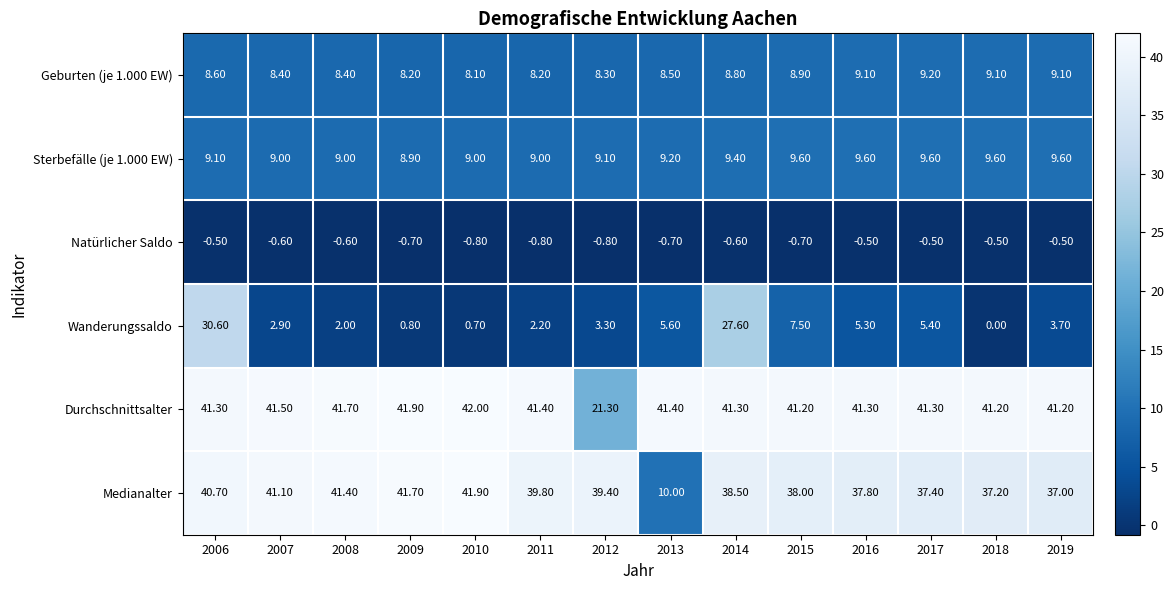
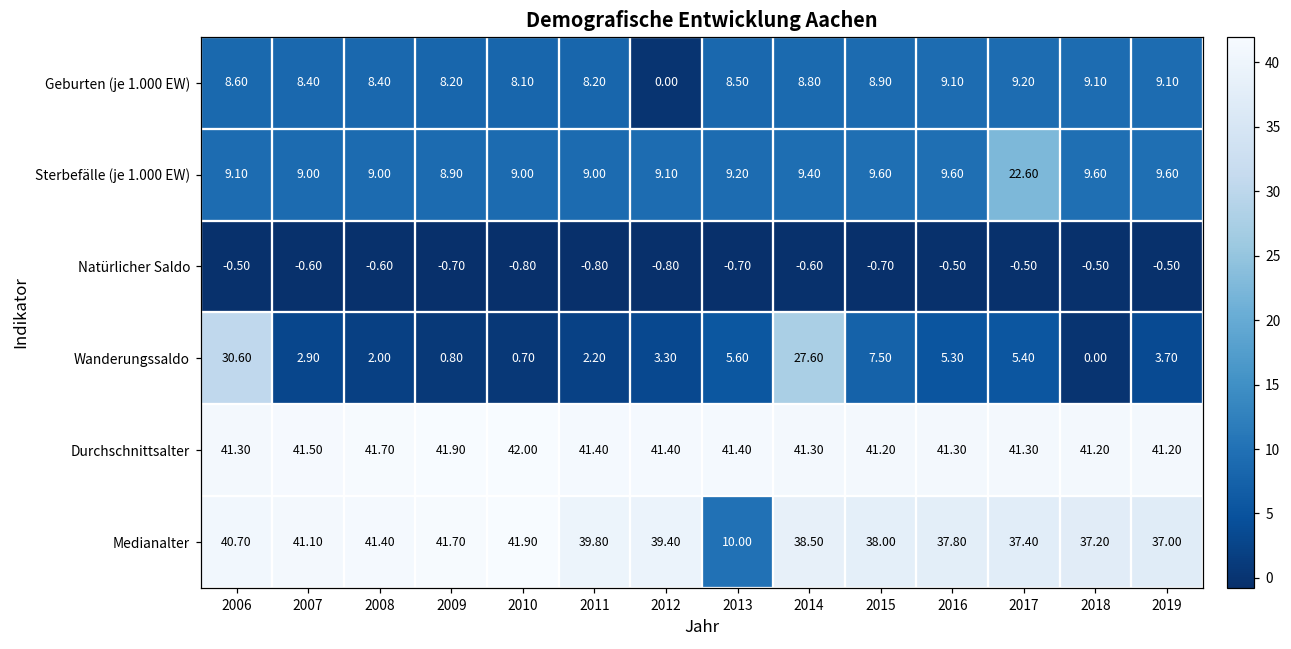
Geburten (je 1.000 EW), 2012: 8.30 -> 0.00
Sterbefälle (je 1.000 EW), 2017: 9.60 -> 22.60
Durchschnittsalter, 2012: 21.30 -> 41.40
